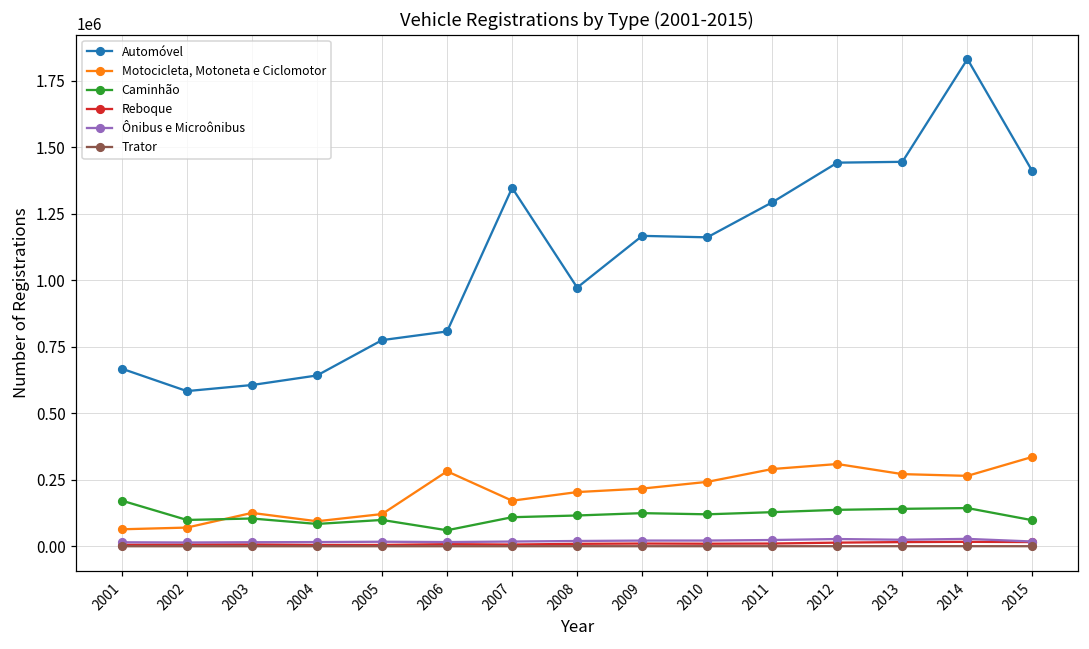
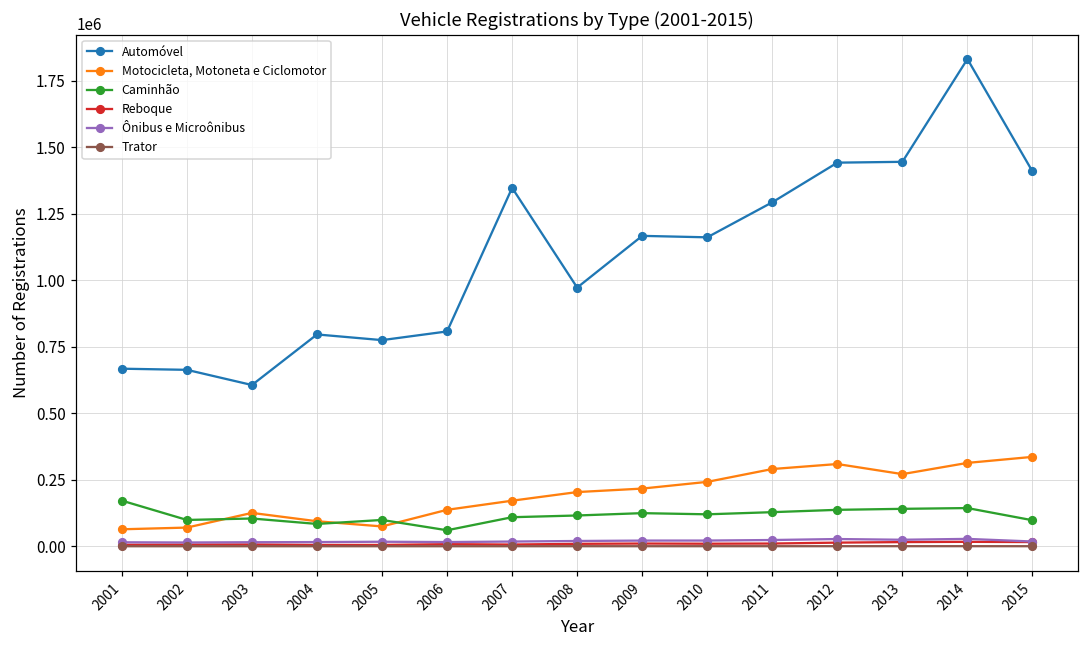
Automóvel, 2002: 580000 -> 660000
Automóvel, 2004: 640000 -> 800000
Motocicleta, Motoneta e Ciclomotor, 2005: 120000 -> 70000
Motocicleta, Motoneta e Ciclomotor, 2006: 280000 -> 140000
Motocicleta, Motoneta e Ciclomotor, 2014: 260000 -> 310000
